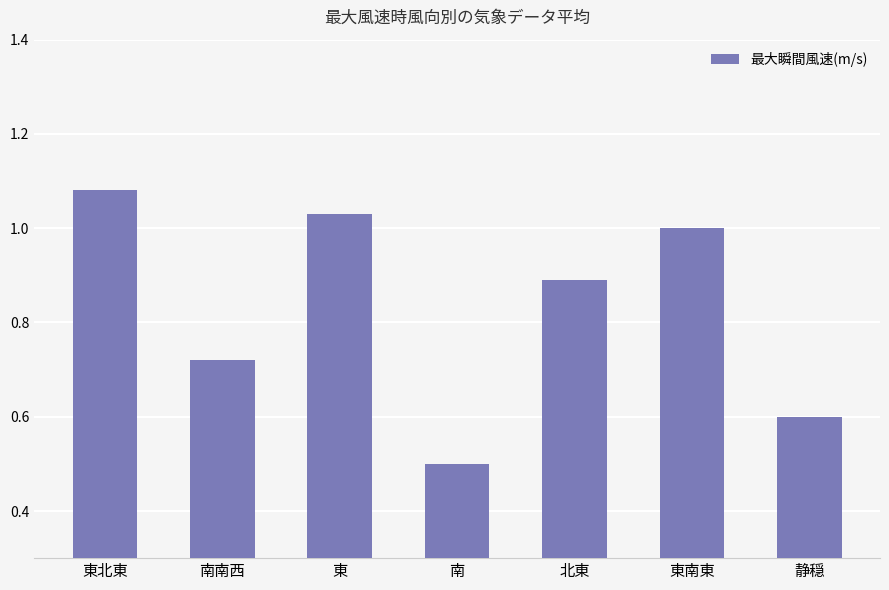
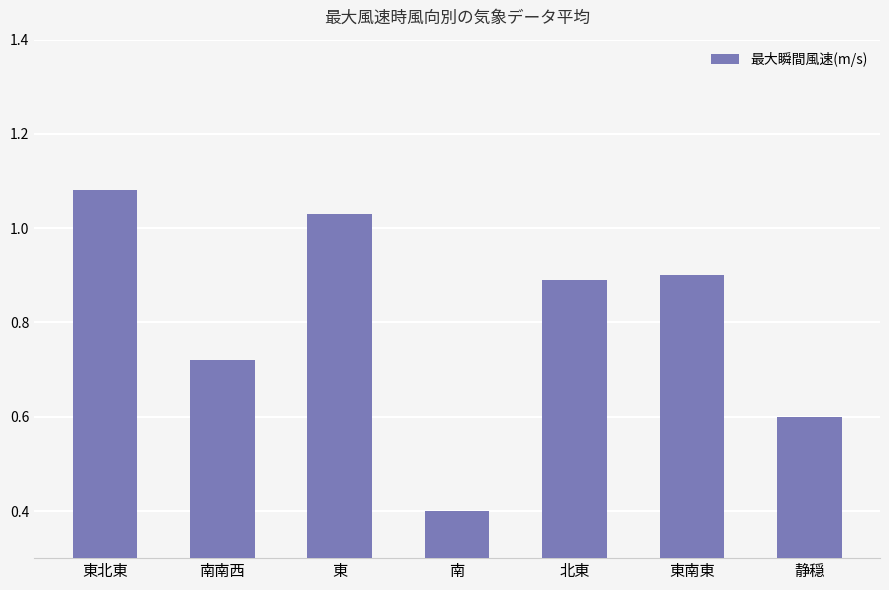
南: 0.5 -> 0.4
東南東: 1.0 -> 0.9
